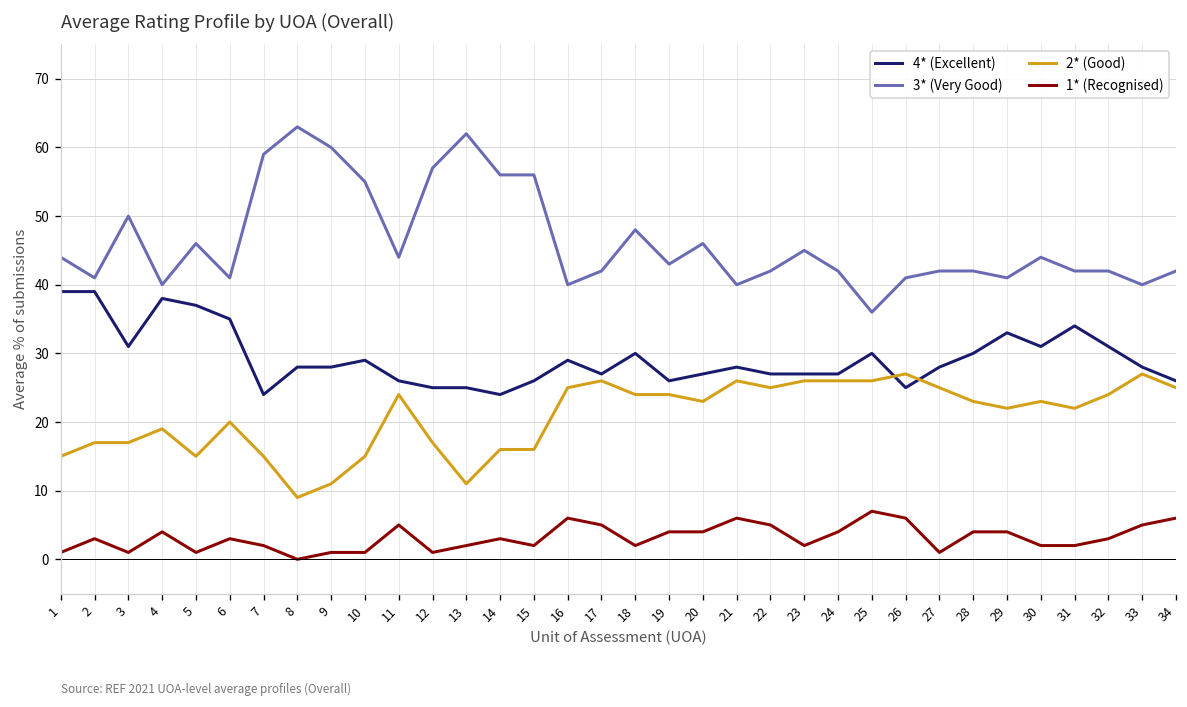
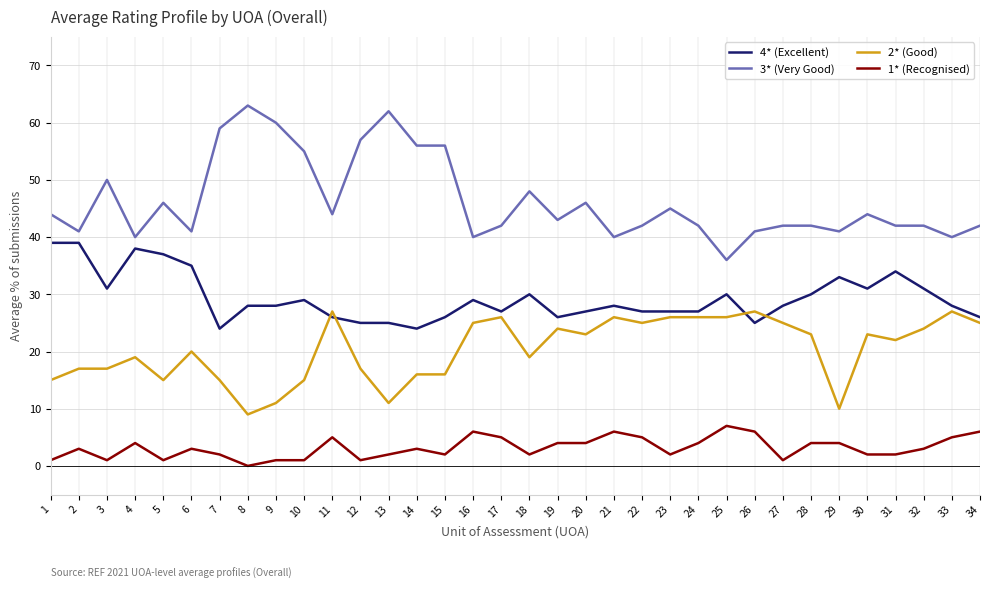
2* (Good), 11: 24 -> 27
2* (Good), 18: 24 -> 19
2* (Good), 29: 22 -> 10
